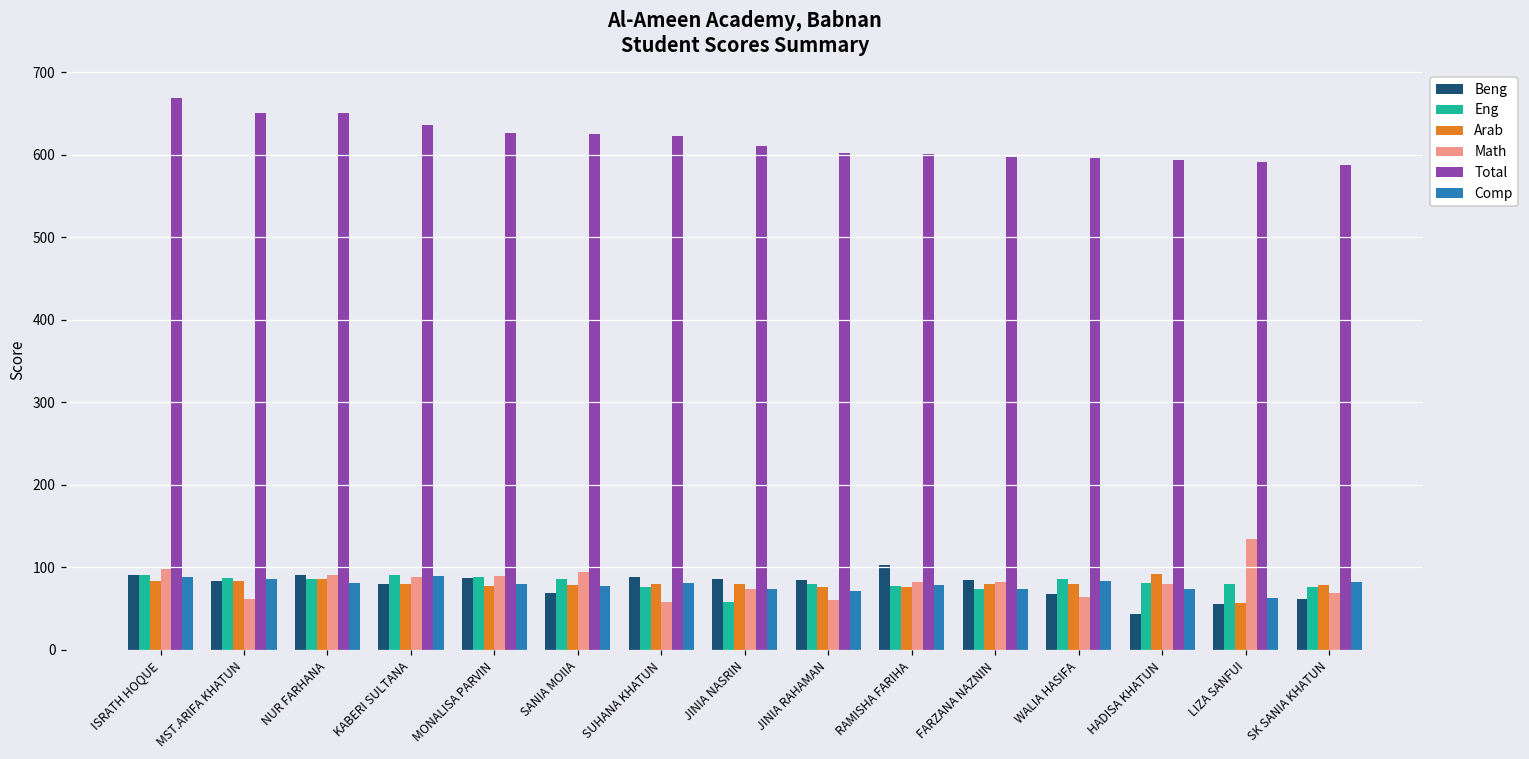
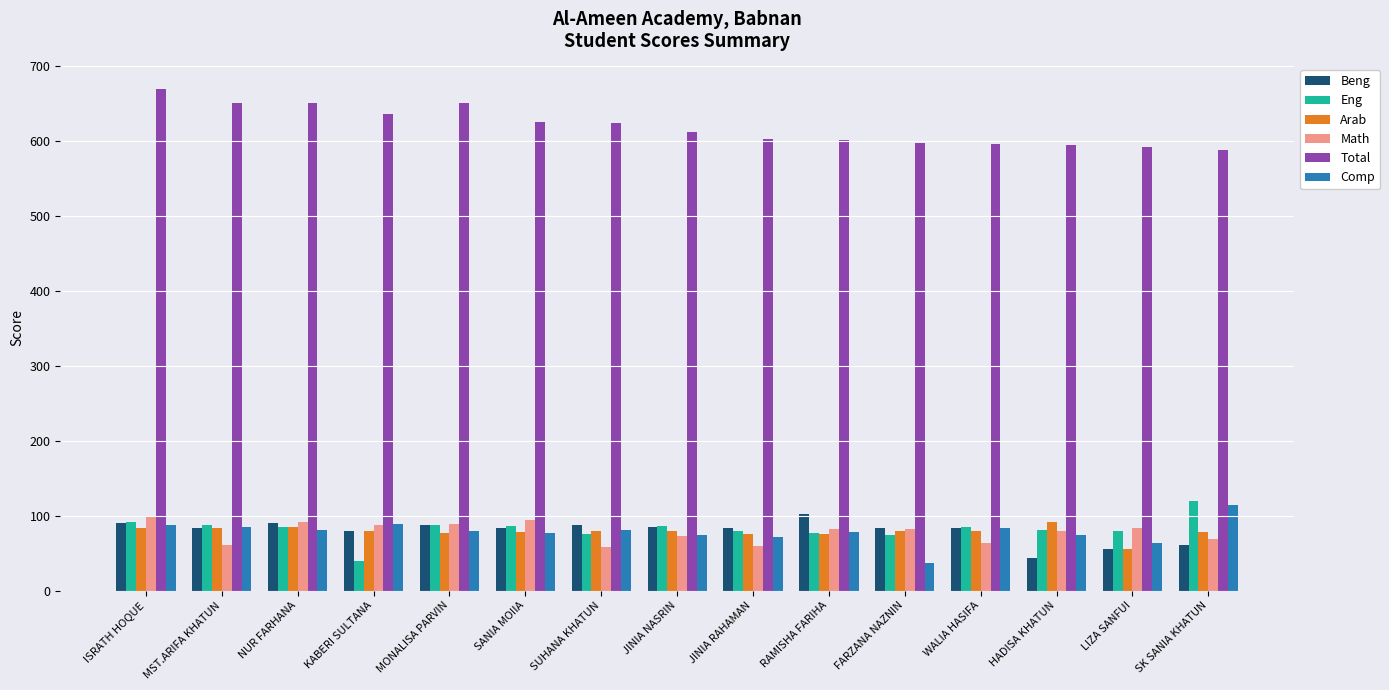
Eng, KABERI SULTANA: 90 -> 40
Total, MONALISA PARVIN: 630 -> 650
Beng, SANIA MOIIA: 70 -> 80
Eng, JINIA NASRIN: 60 -> 90
Comp, FARZANA NAZNIN: 70 -> 40
Beng, WALIA HASIFA: 70 -> 80
Math, LIZA SANFUI: 130 -> 80
Eng, SK SANIA KHATUN: 80 -> 120
Comp, SK SANIA KHATUN: 80 -> 110
